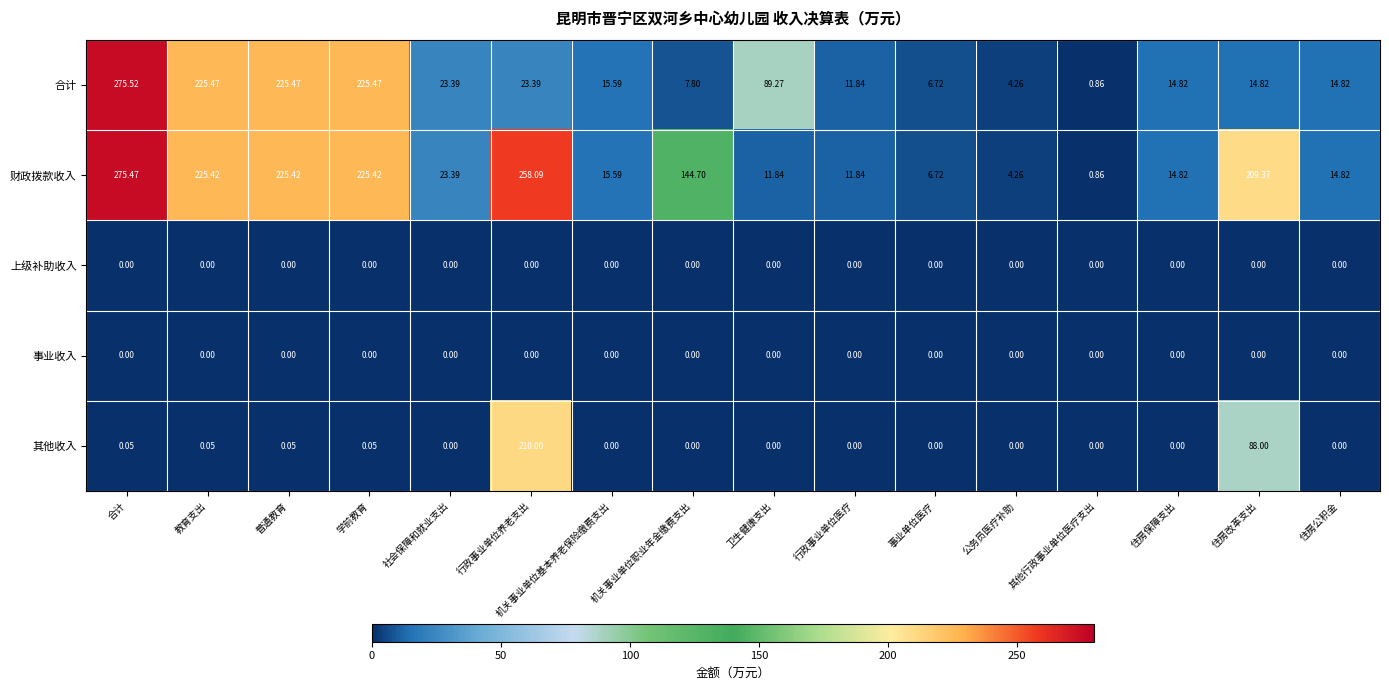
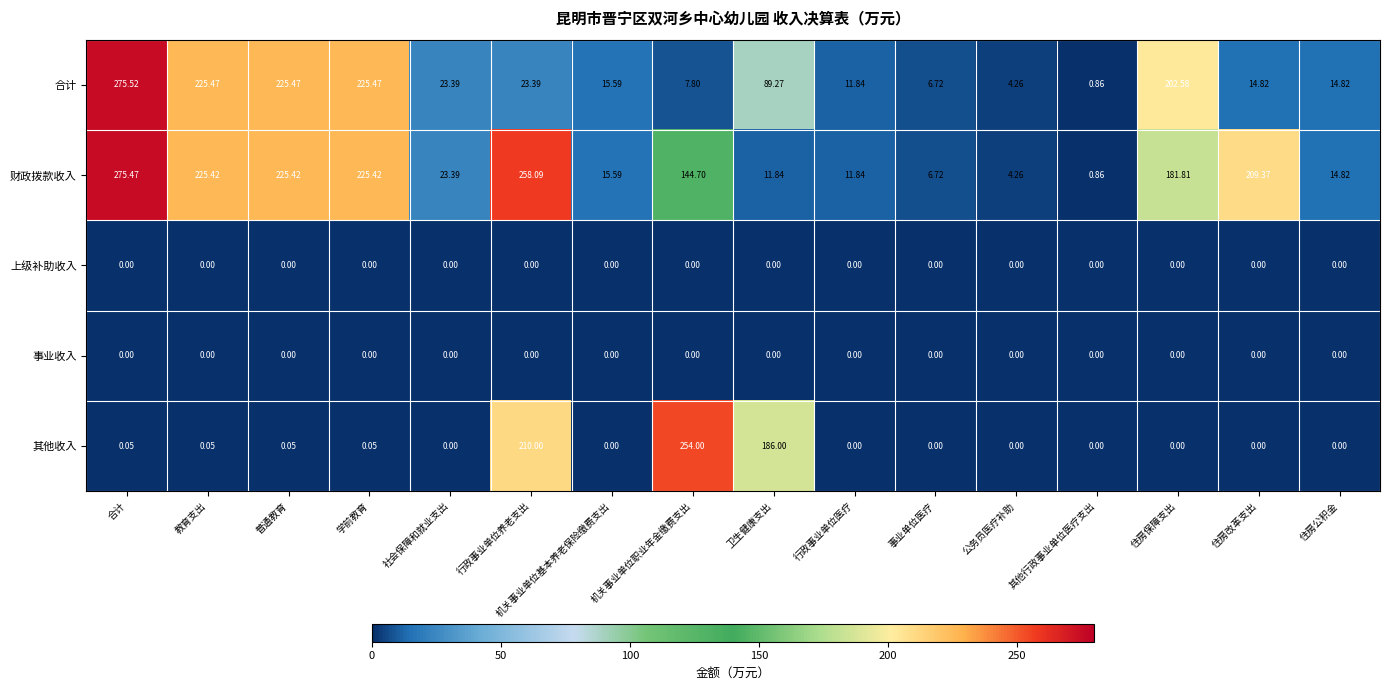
合计, 住房保障支出: 14.82 -> 202.58
财政拨款收入, 住房保障支出: 14.82 -> 181.81
其他收入, 机关事业单位职业年金缴费支出: 0.00 -> 254.00
其他收入, 卫生健康支出: 0.00 -> 186.00
其他收入, 住房改革支出: 88.00 -> 0.00
